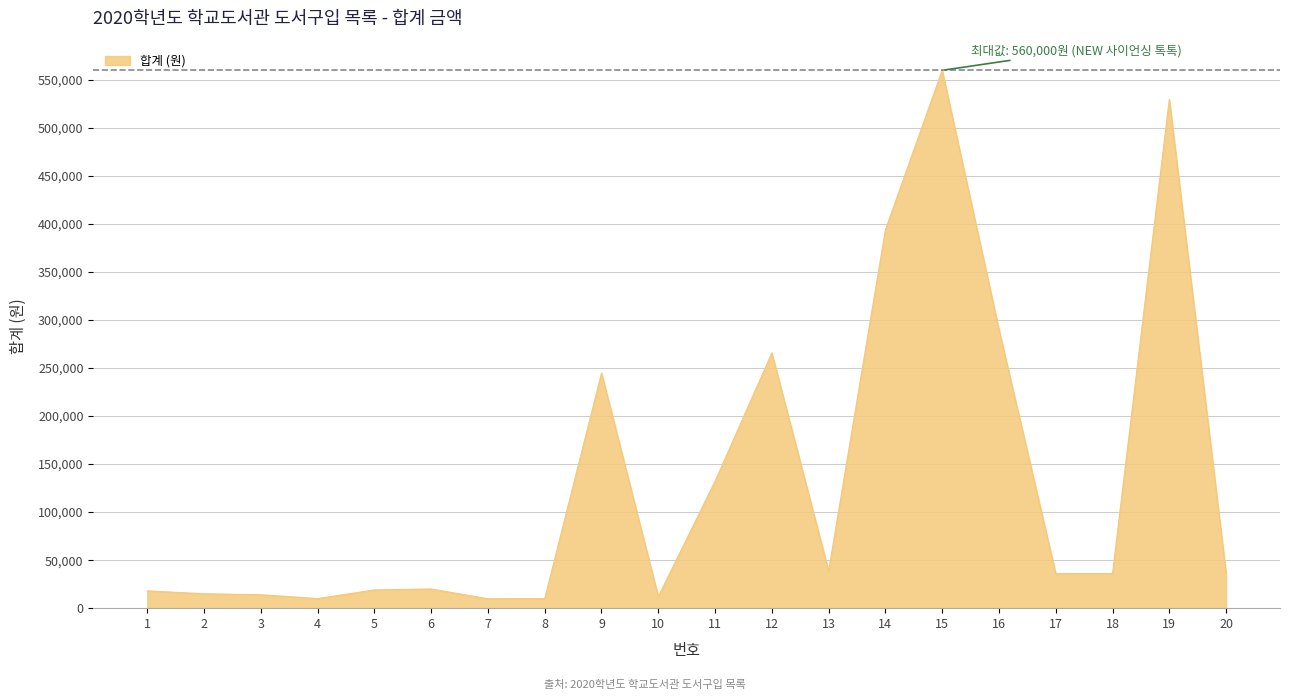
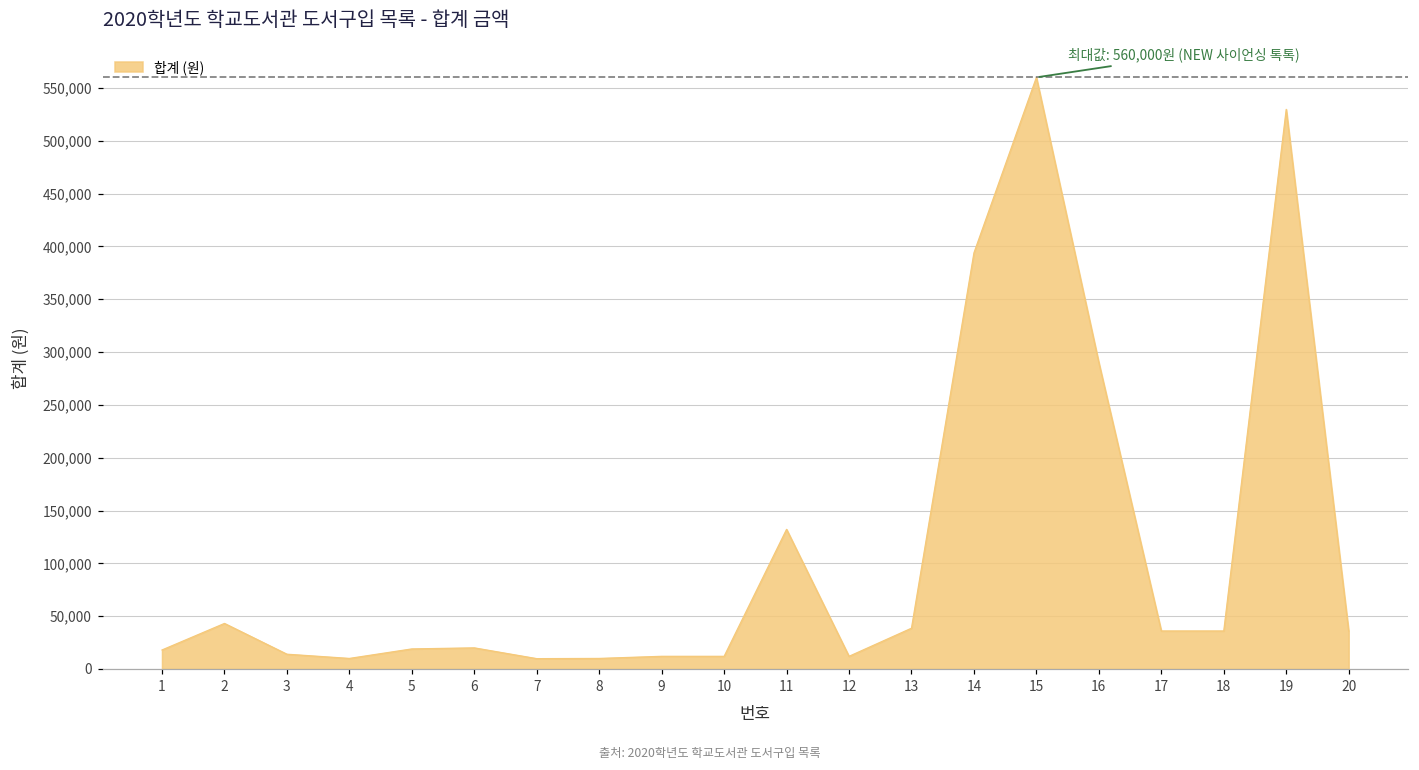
2: 20,000 -> 40,000
9: 240,000 -> 10,000
12: 270,000 -> 10,000
